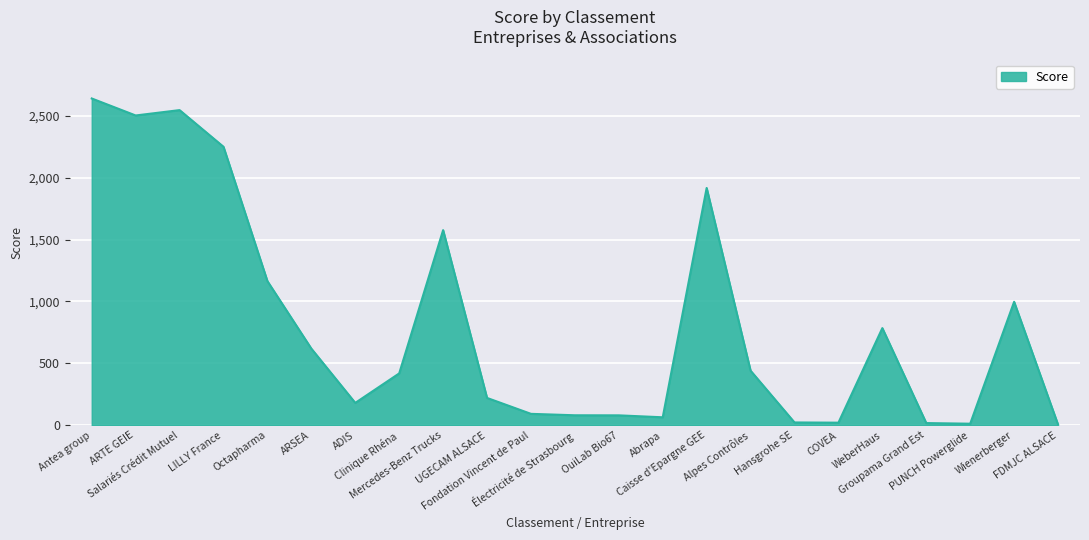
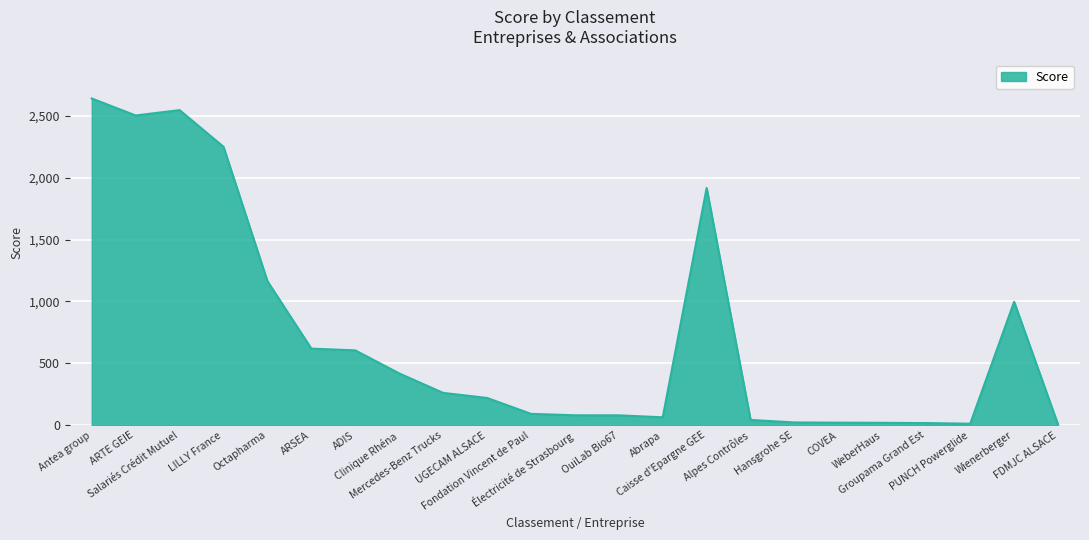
ADIS: 180 -> 610
Mercedes-Benz Trucks: 1,580 -> 260
Alpes Contrôles: 440 -> 40
WeberHaus: 780 -> 20
